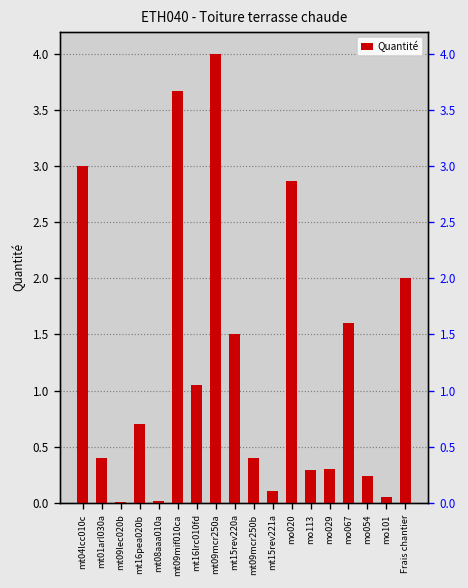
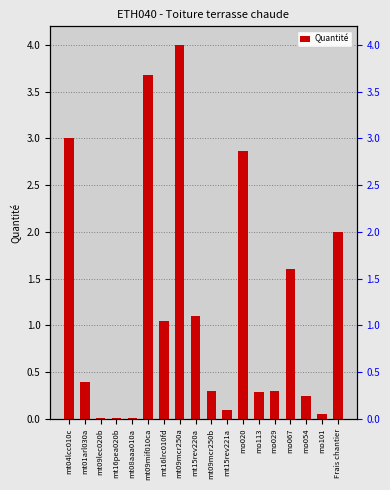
mt16pea020b: 0.7 -> 0.0
mt15rev220a: 1.5 -> 1.1
mt09mcr250b: 0.4 -> 0.3
